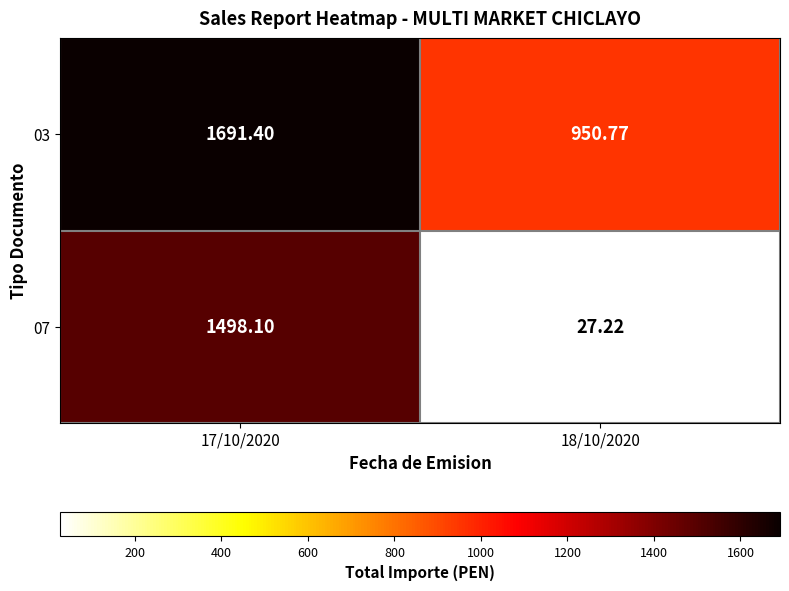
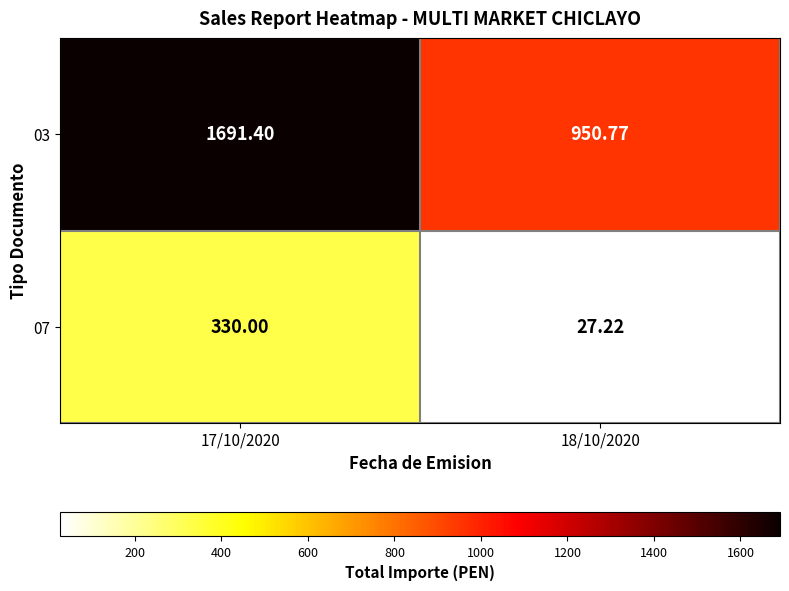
07, 17/10/2020: 1498.10 -> 330.00
